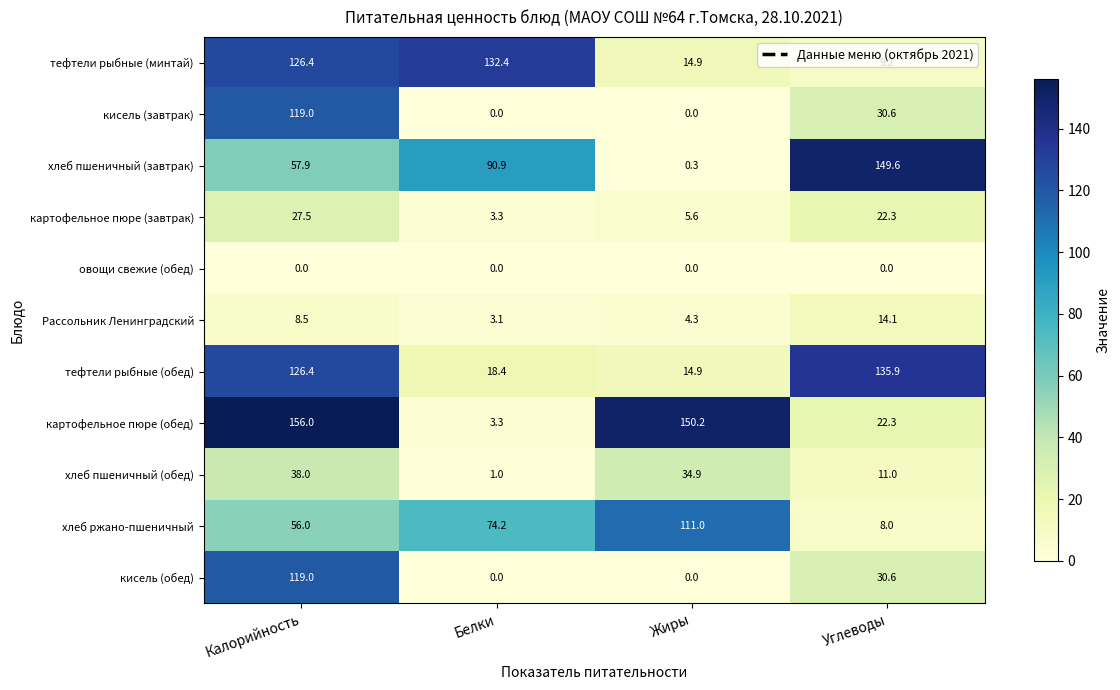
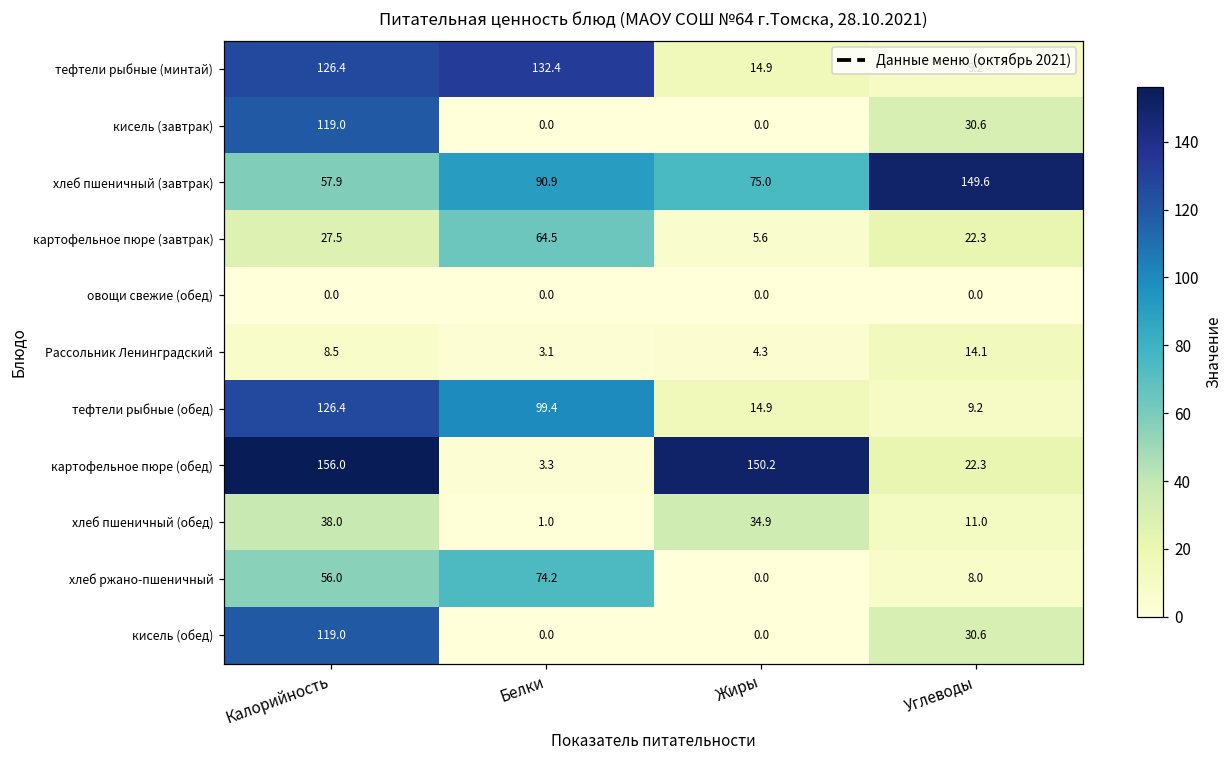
хлеб пшеничный (завтрак), Жиры: 0.3 -> 75.0
картофельное пюре (завтрак), Белки: 3.3 -> 64.5
тефтели рыбные (обед), Белки: 18.4 -> 99.4
тефтели рыбные (обед), Углеводы: 135.9 -> 9.2
хлеб ржано-пшеничный, Жиры: 111.0 -> 0.0
